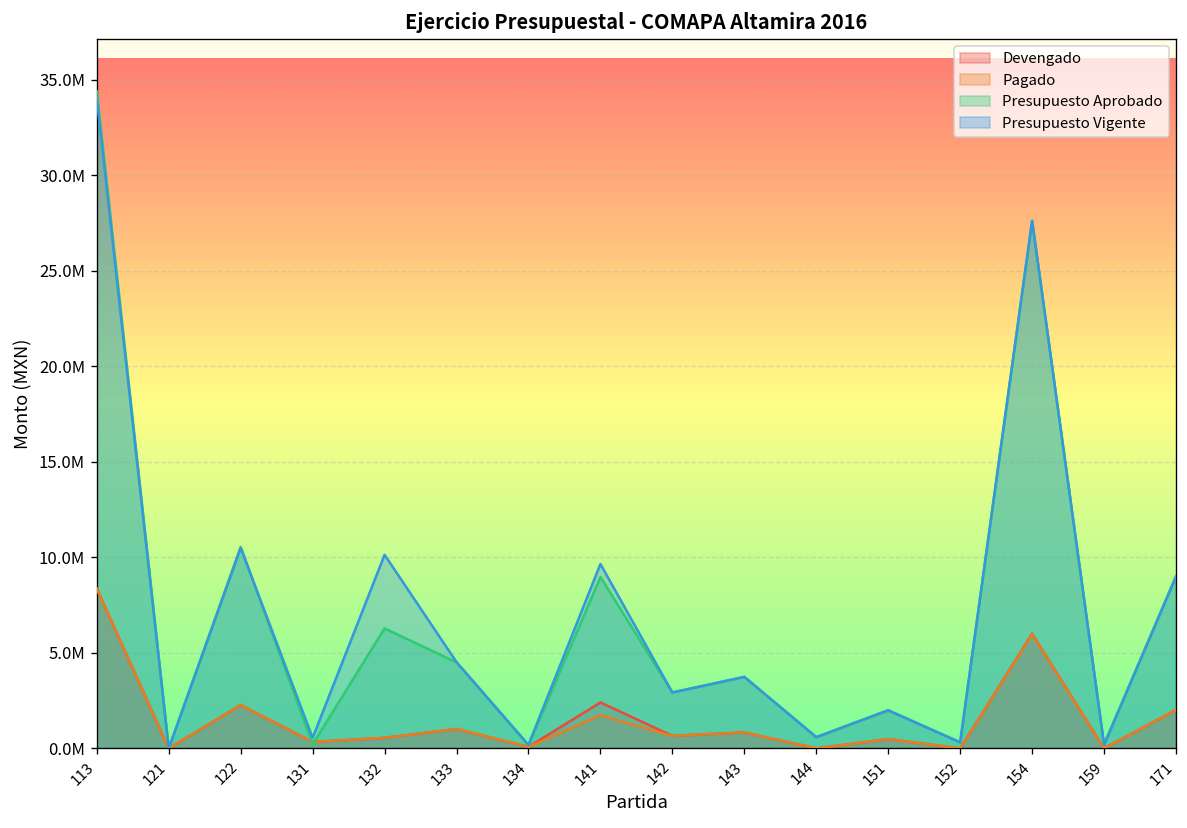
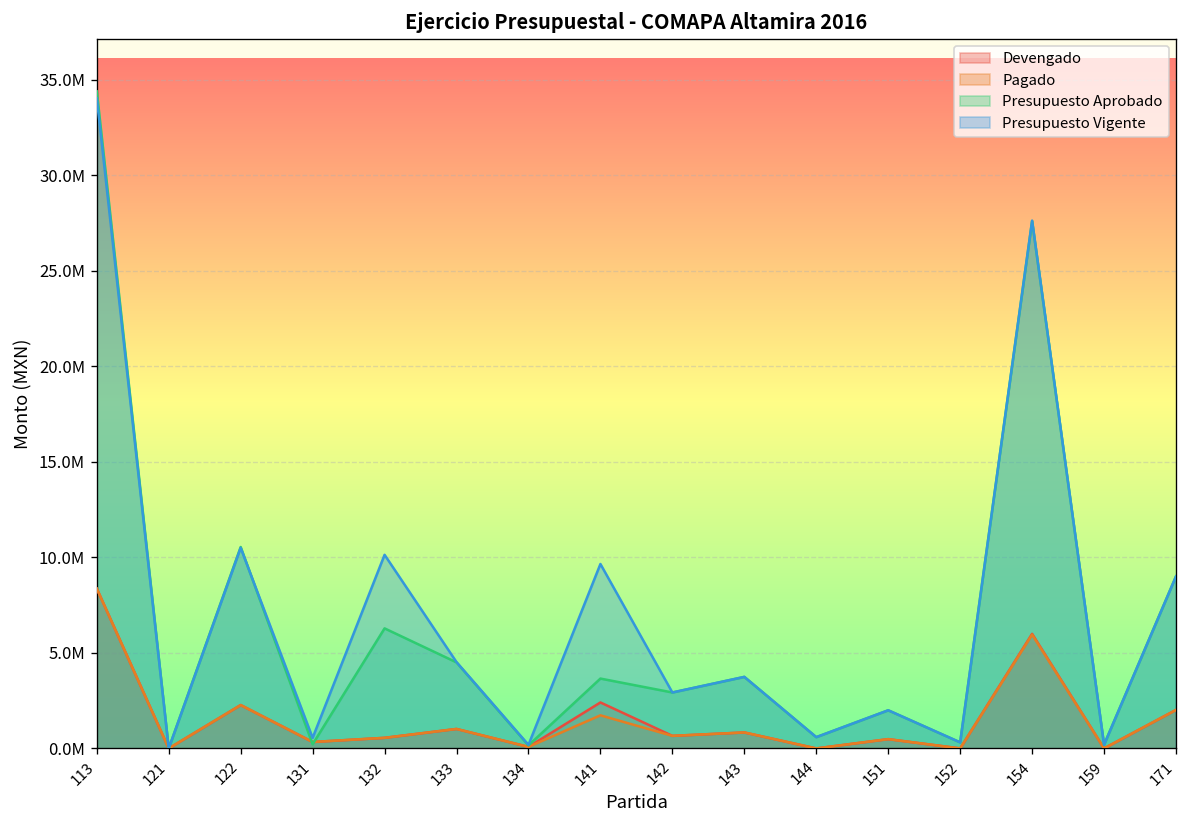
Presupuesto Aprobado, 141: 9000000 -> 3700000
